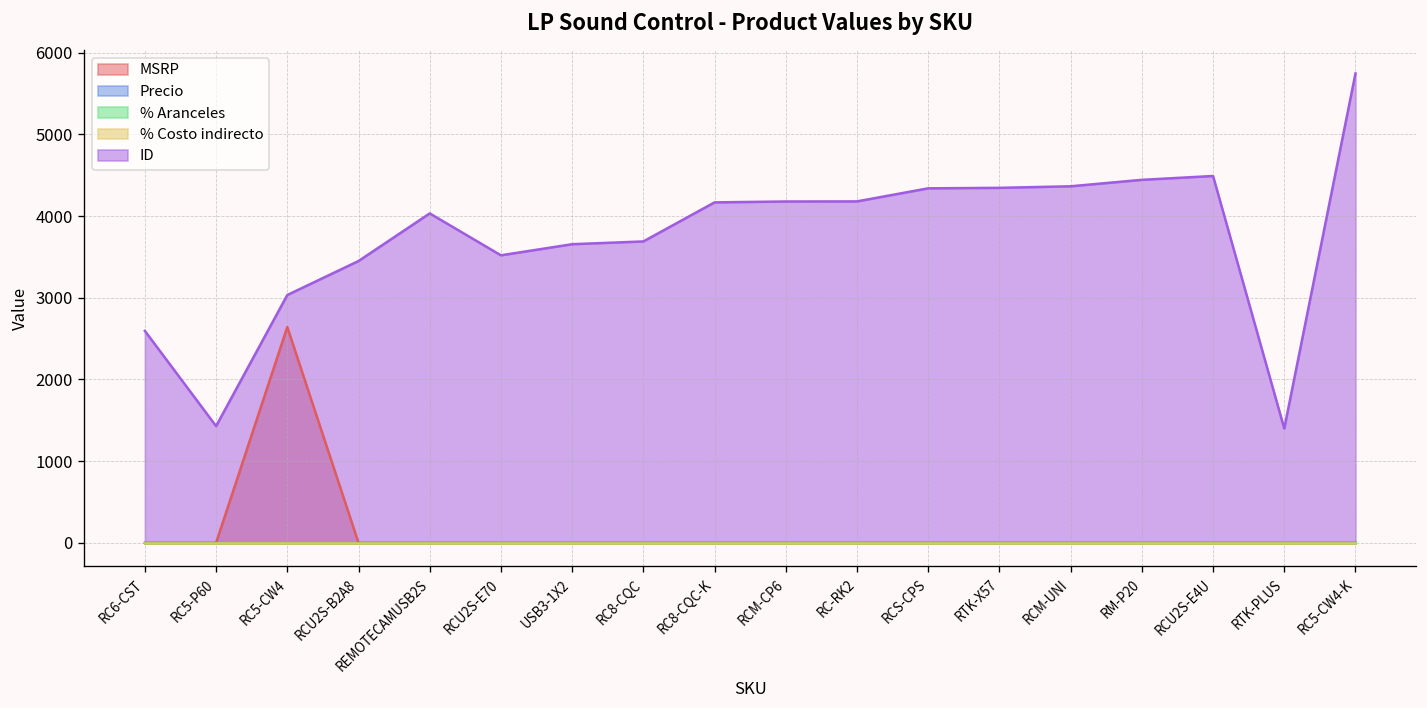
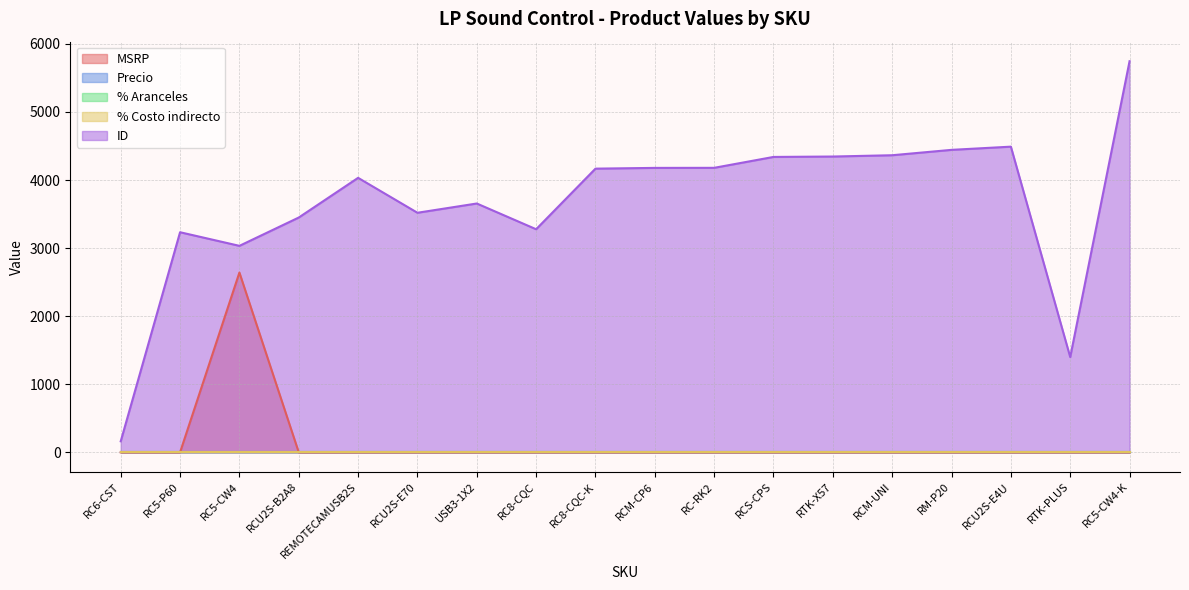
ID, RC6-CST: 2600 -> 200
ID, RC5-P60: 1400 -> 3200
ID, RC8-CQC: 3700 -> 3300
